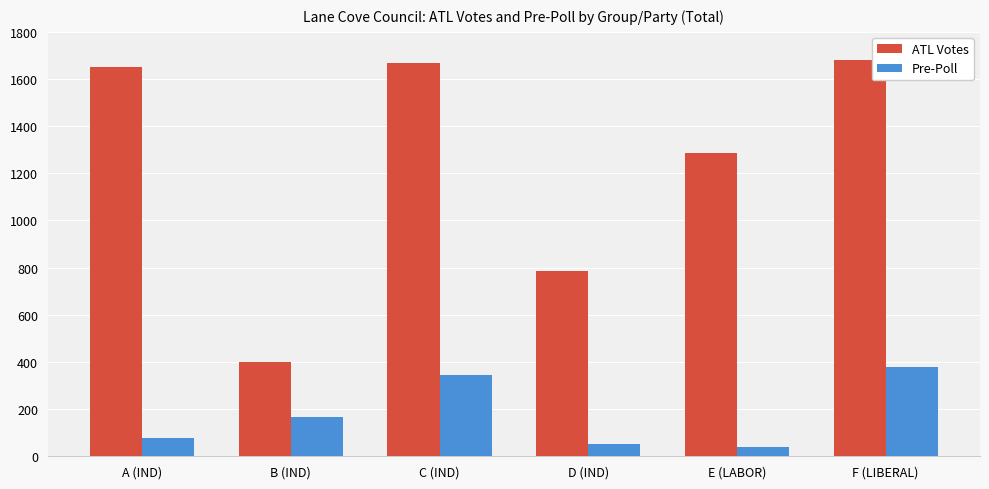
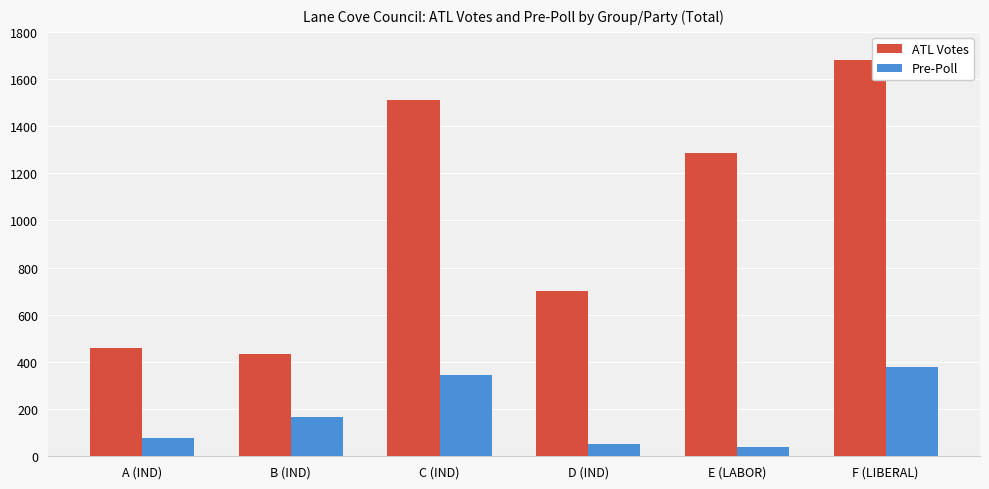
ATL Votes, A (IND): 1650 -> 460
ATL Votes, B (IND): 400 -> 430
ATL Votes, C (IND): 1670 -> 1510
ATL Votes, D (IND): 790 -> 700
